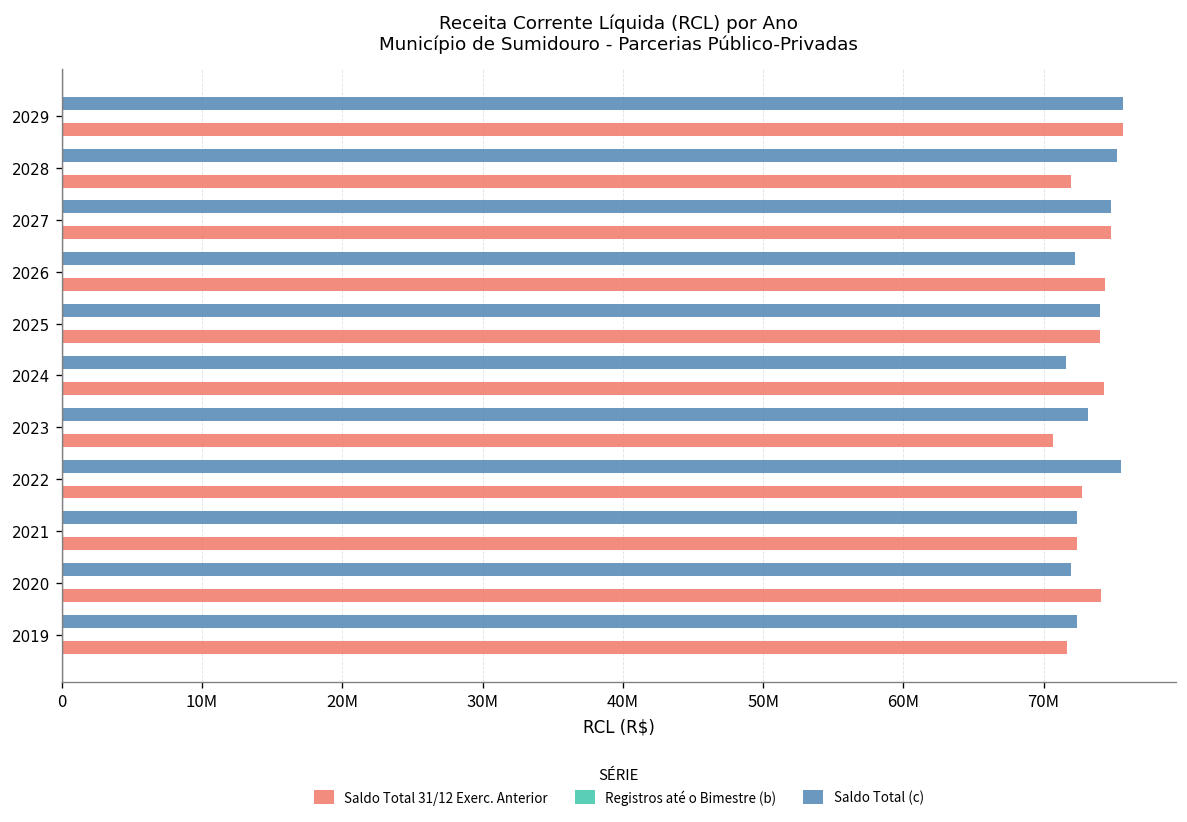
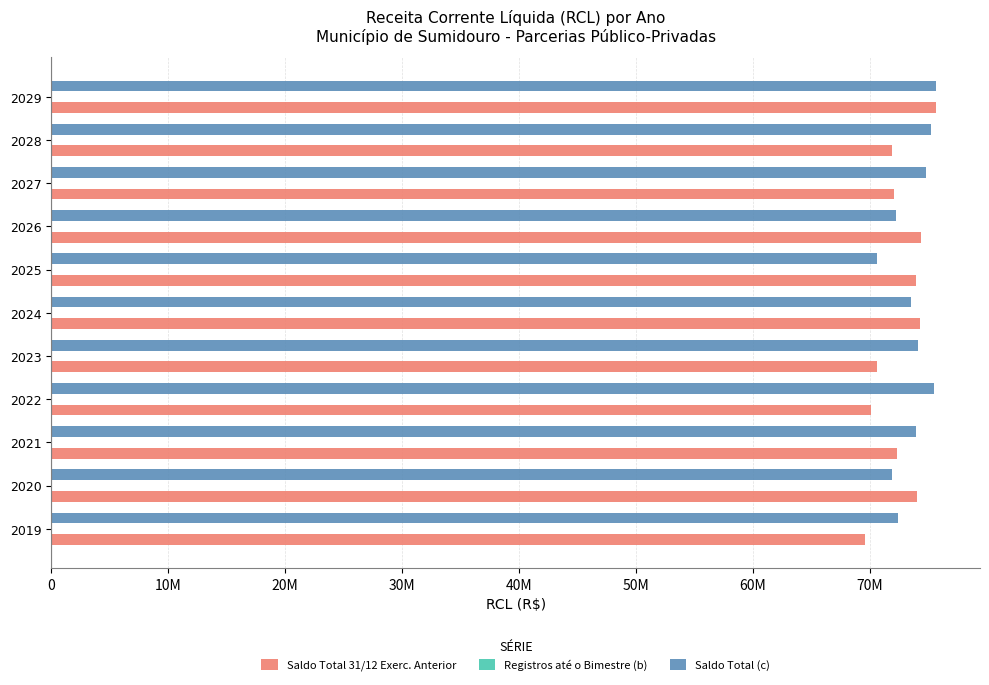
Saldo Total 31/12 Exerc. Anterior, 2027: 74800000 -> 72000000
Saldo Total (c), 2025: 74000000 -> 70600000
Saldo Total (c), 2024: 71600000 -> 73600000
Saldo Total (c), 2023: 73200000 -> 74100000
Saldo Total 31/12 Exerc. Anterior, 2022: 72800000 -> 70100000
Saldo Total (c), 2021: 72400000 -> 74000000
Saldo Total 31/12 Exerc. Anterior, 2019: 71700000 -> 69600000
